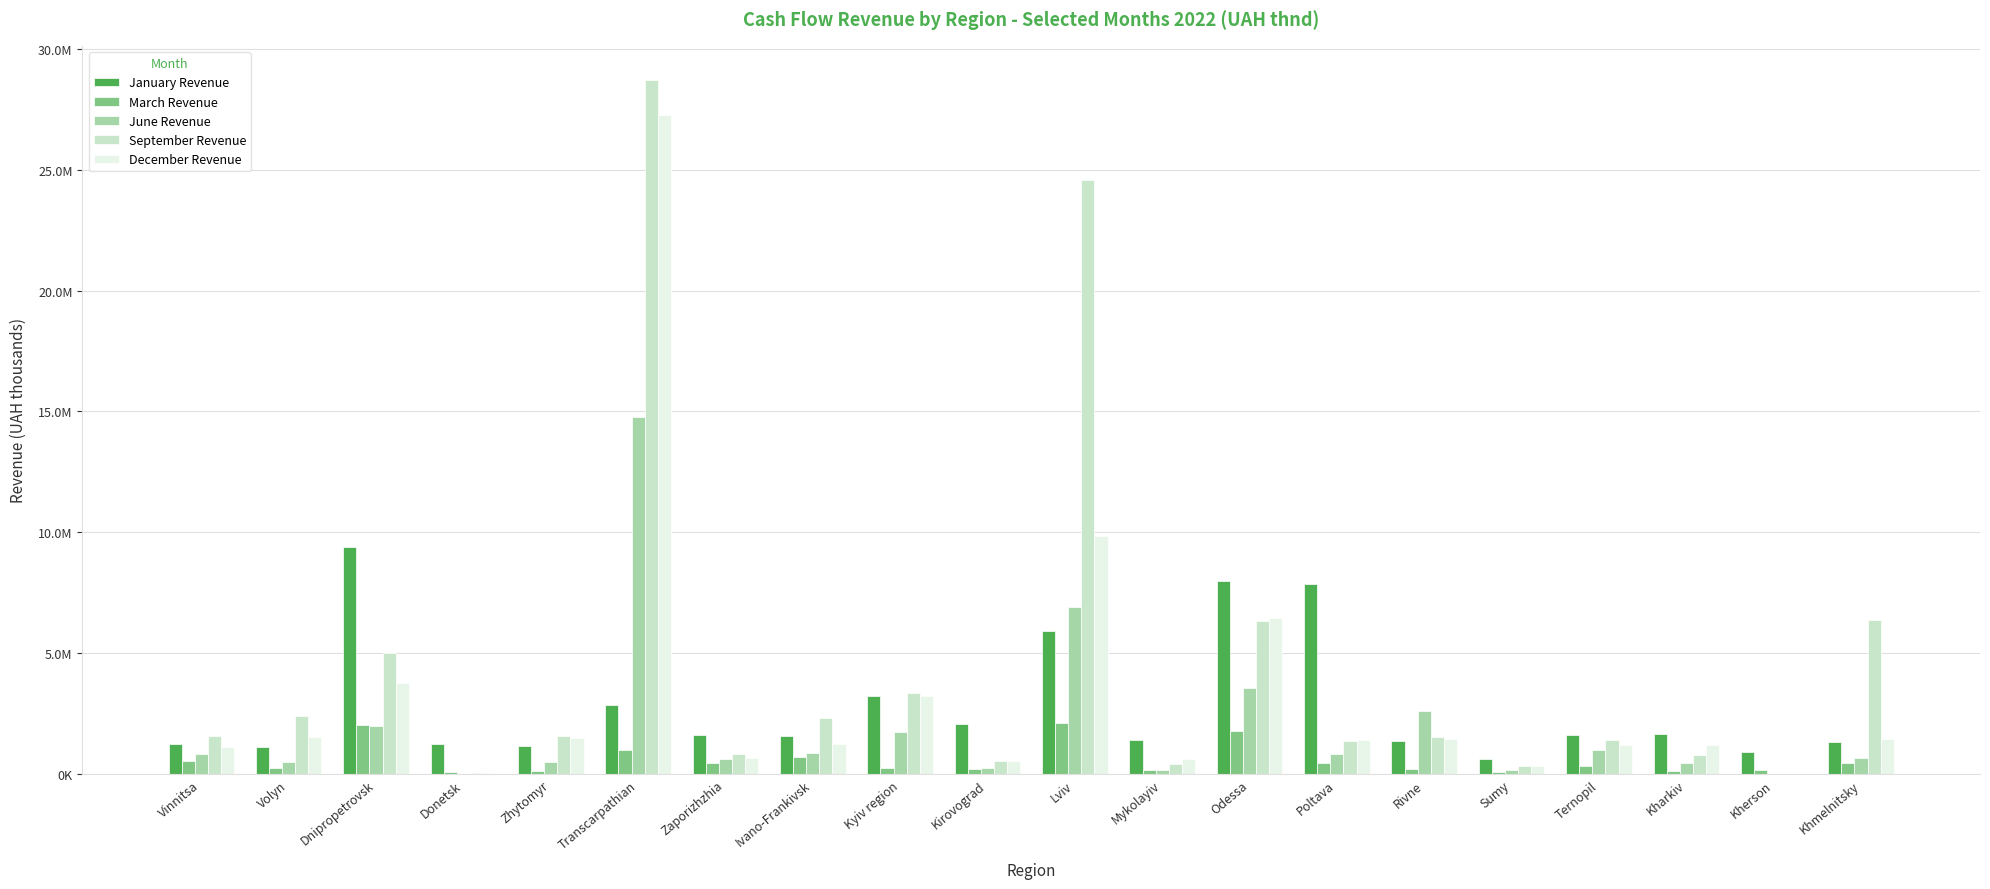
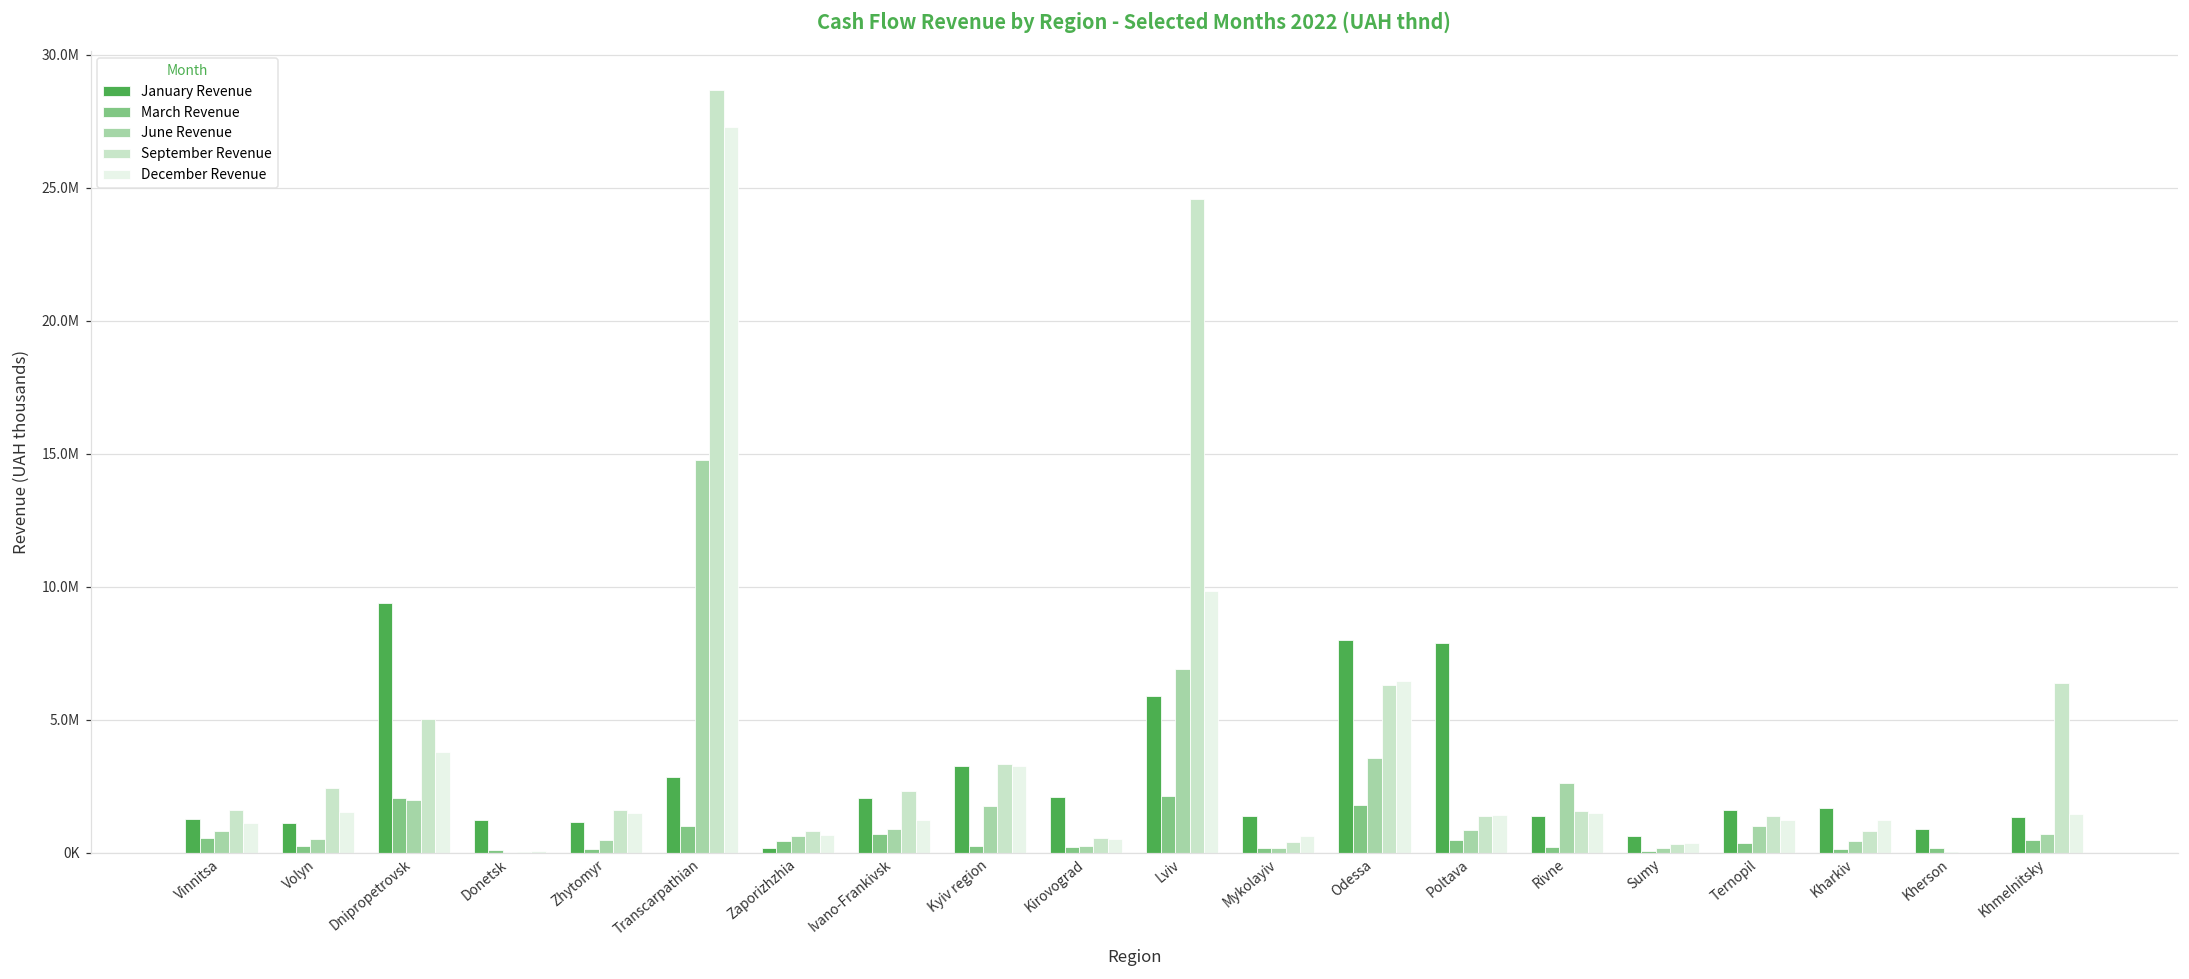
January Revenue, Zaporizhzhia: 1600000 -> 200000
January Revenue, Ivano-Frankivsk: 1600000 -> 2100000
